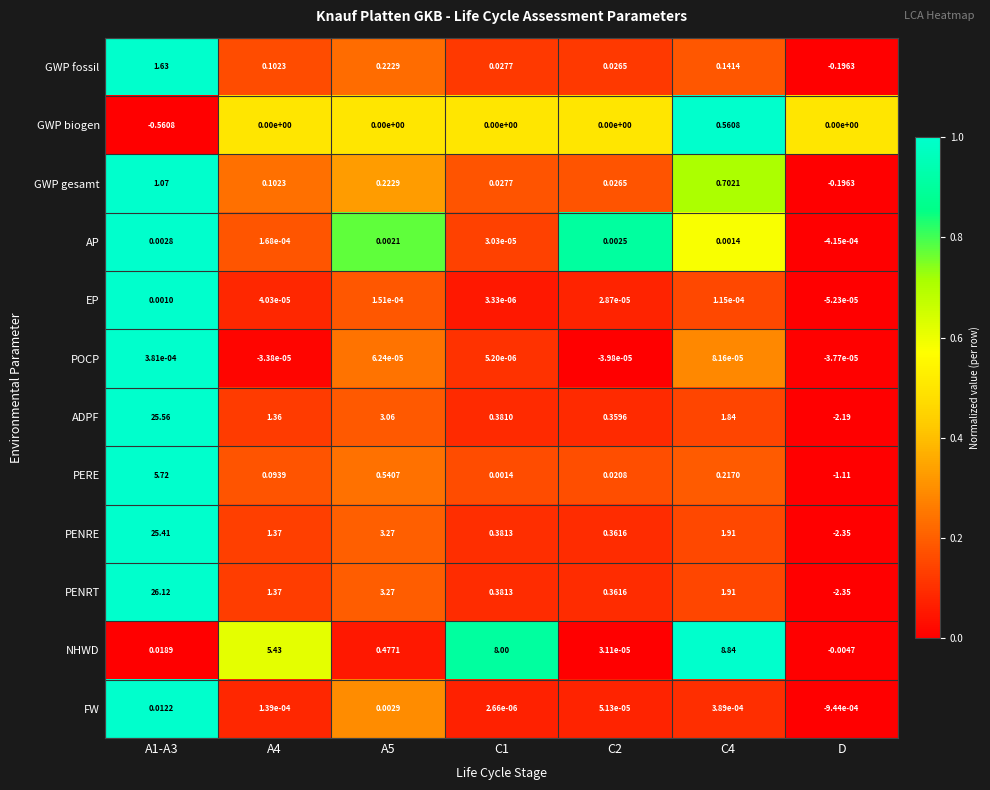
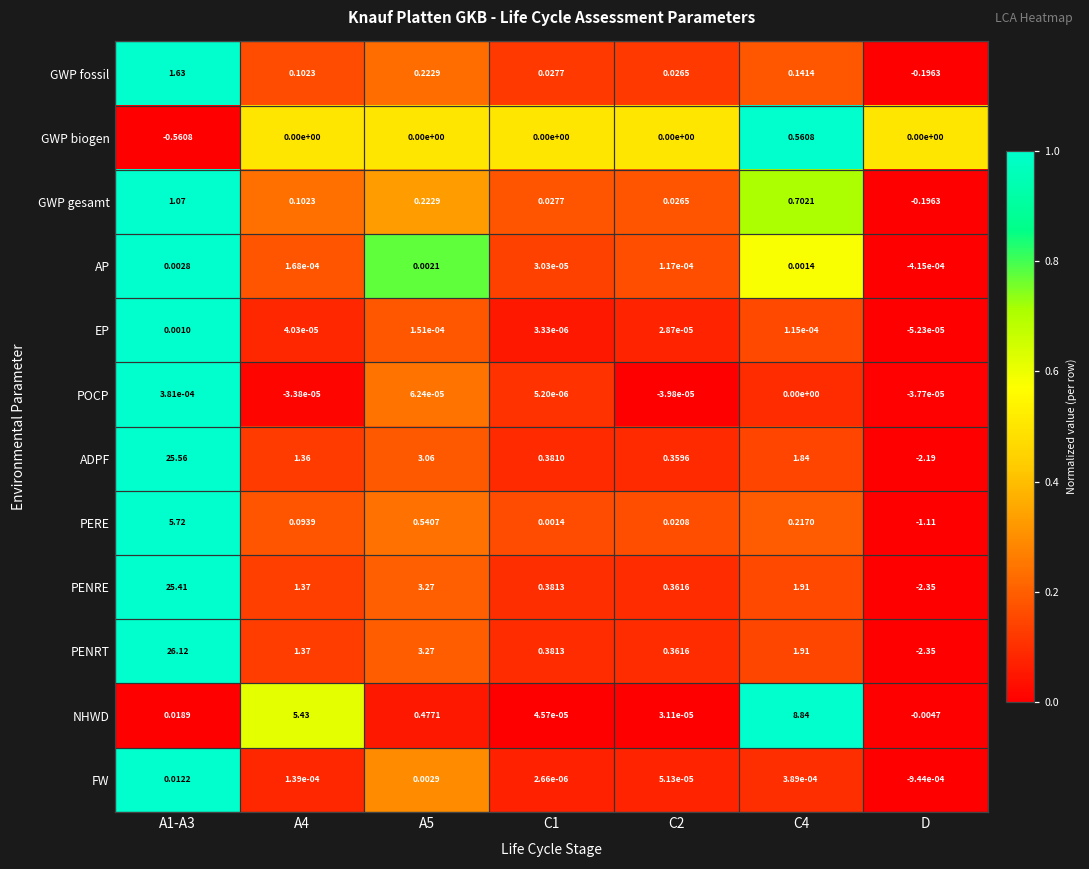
AP, C2: 0.0025 -> 1.17e-04
POCP, C4: 8.16e-05 -> 0.00e+00
NHWD, C1: 8.00 -> 4.57e-05
